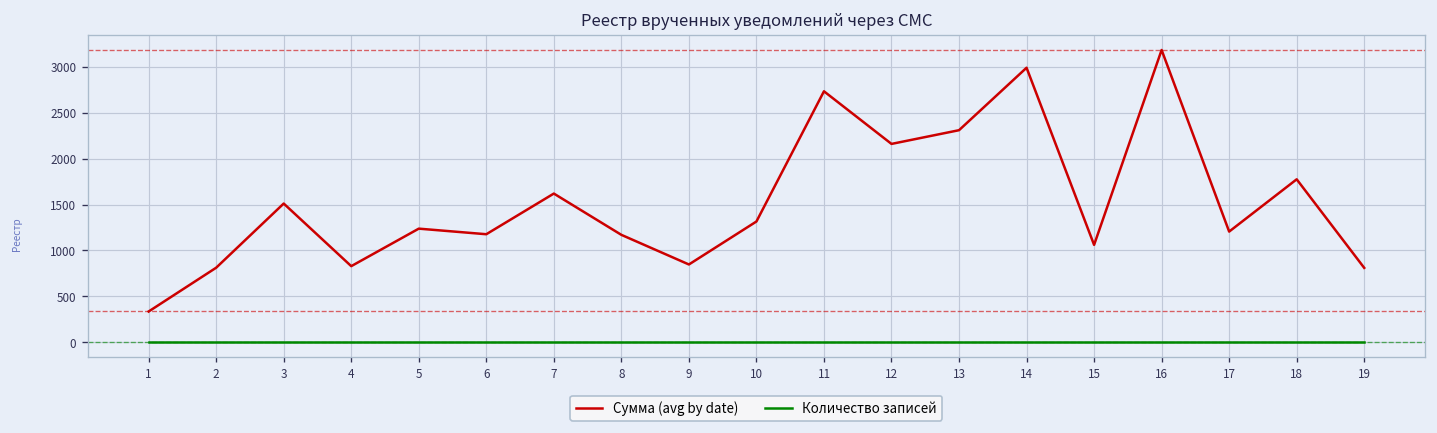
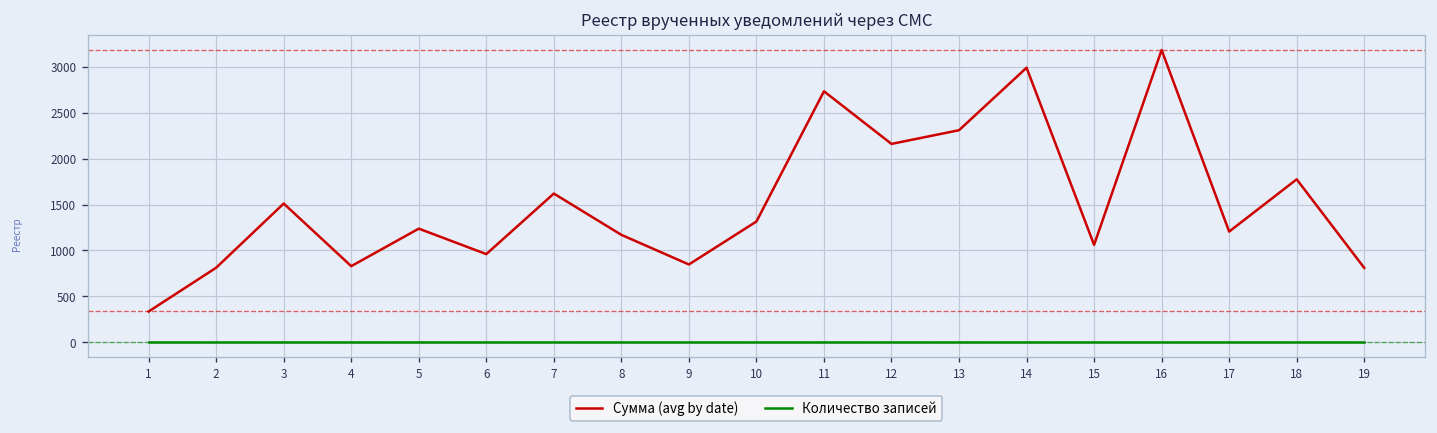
Сумма (avg by date), 6: 1200 -> 1000
